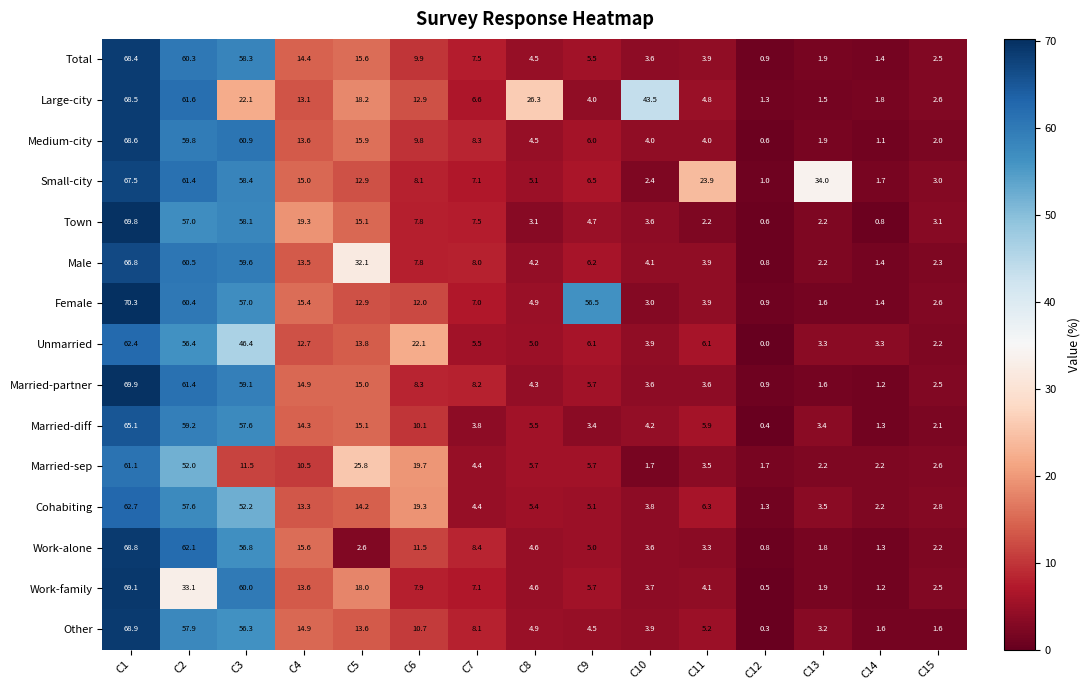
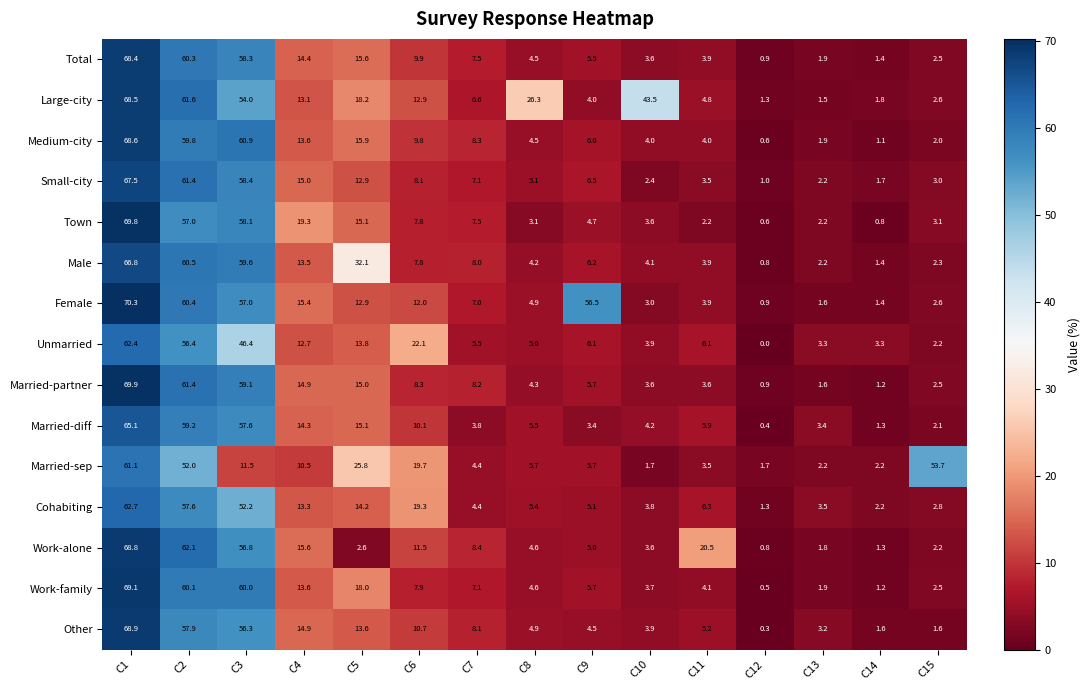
Large-city, C3: 22.1 -> 54.0
Small-city, C11: 23.9 -> 3.5
Small-city, C13: 34.0 -> 2.2
Married-sep, C15: 2.6 -> 53.7
Work-alone, C11: 3.3 -> 20.5
Work-family, C2: 33.1 -> 60.1
